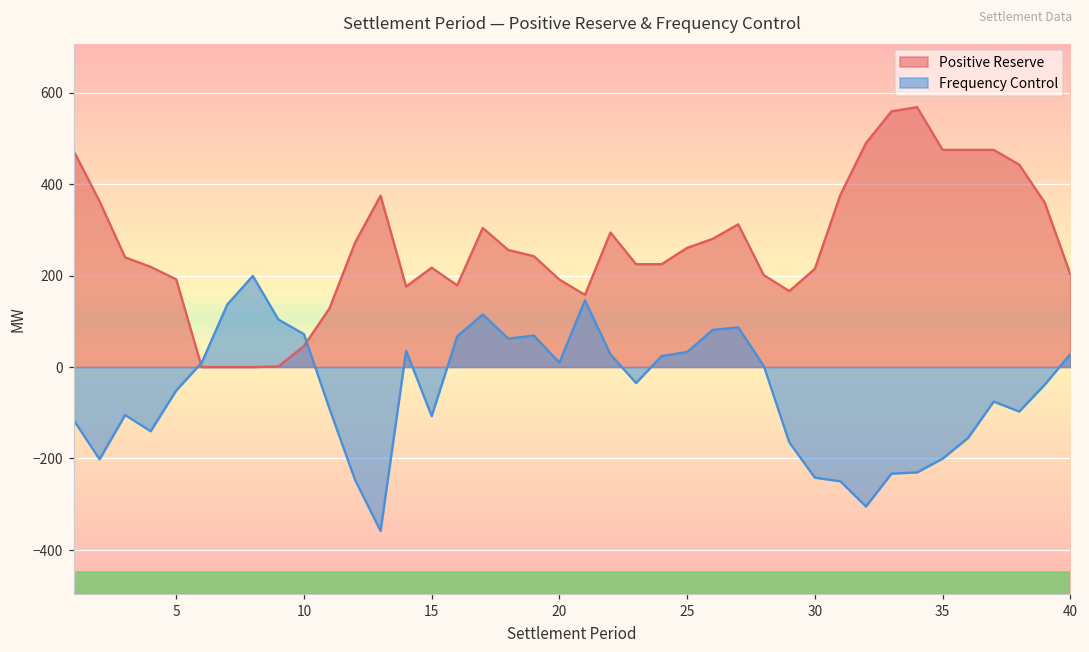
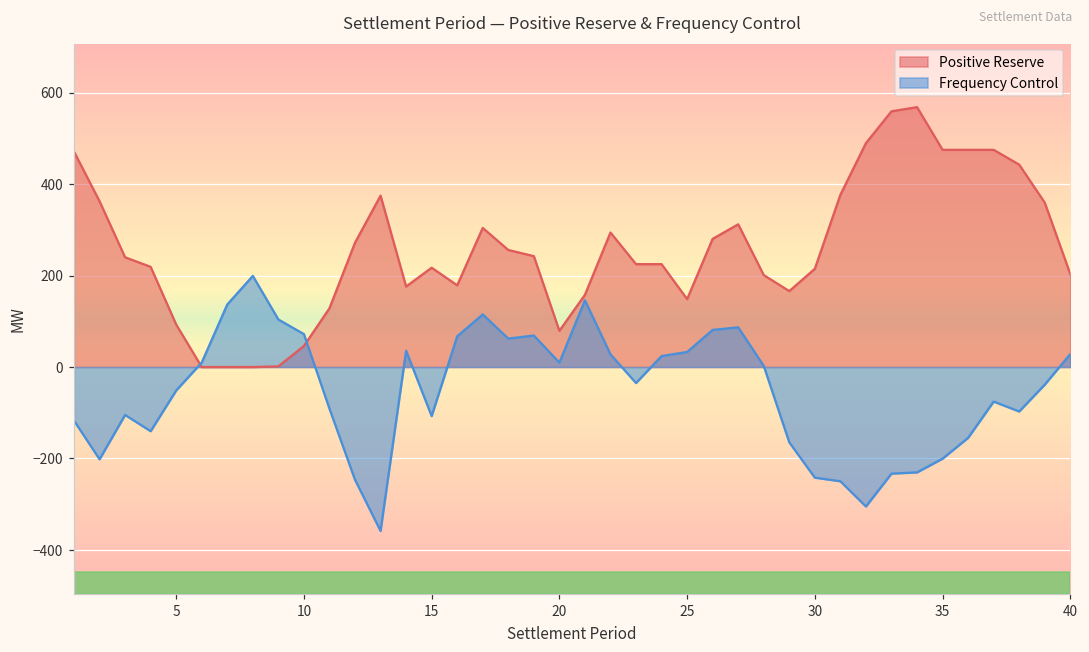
Positive Reserve, 5: 190 -> 90
Positive Reserve, 20: 190 -> 80
Positive Reserve, 25: 260 -> 150
